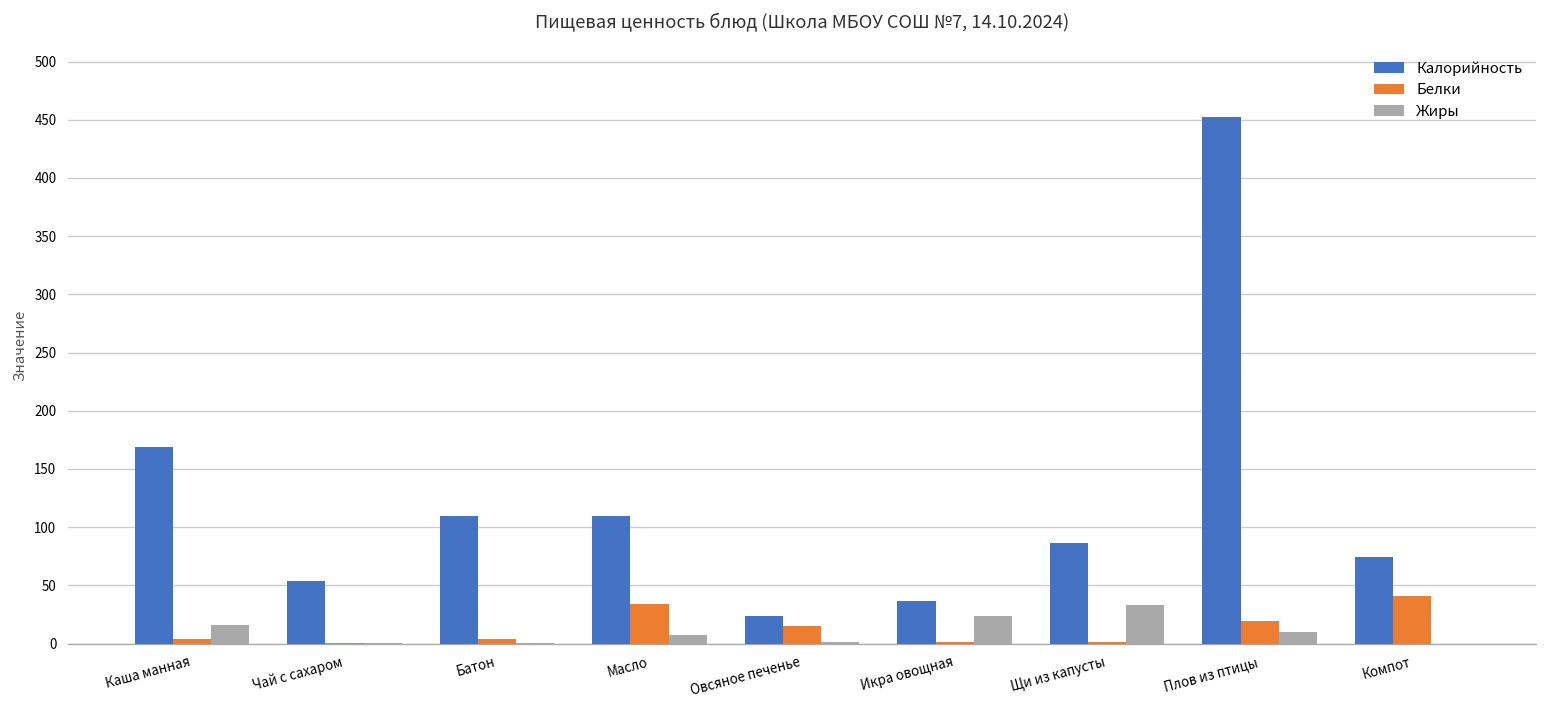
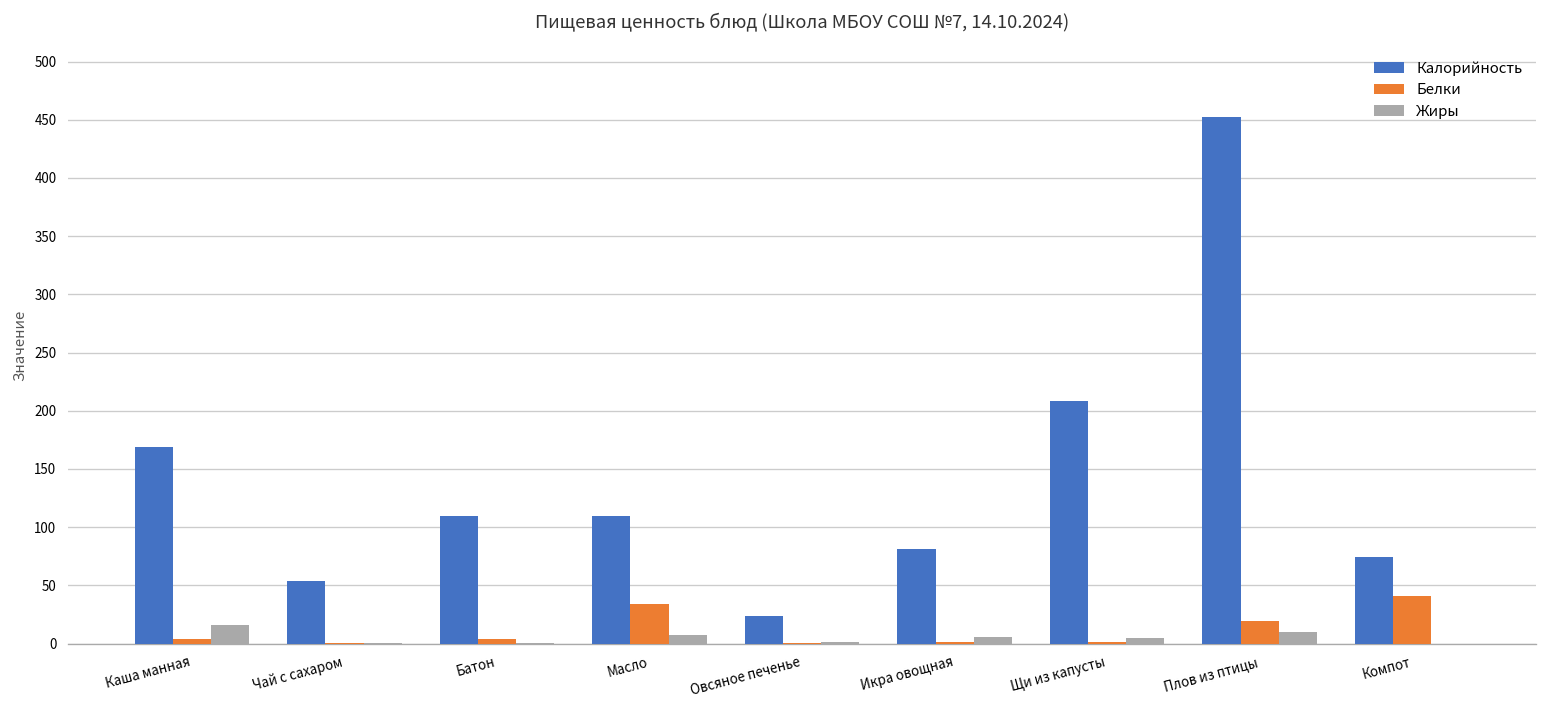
Белки, Овсяное печенье: 10 -> 0
Калорийность, Икра овощная: 40 -> 80
Жиры, Икра овощная: 20 -> 10
Калорийность, Щи из капусты: 90 -> 210
Жиры, Щи из капусты: 30 -> 0
